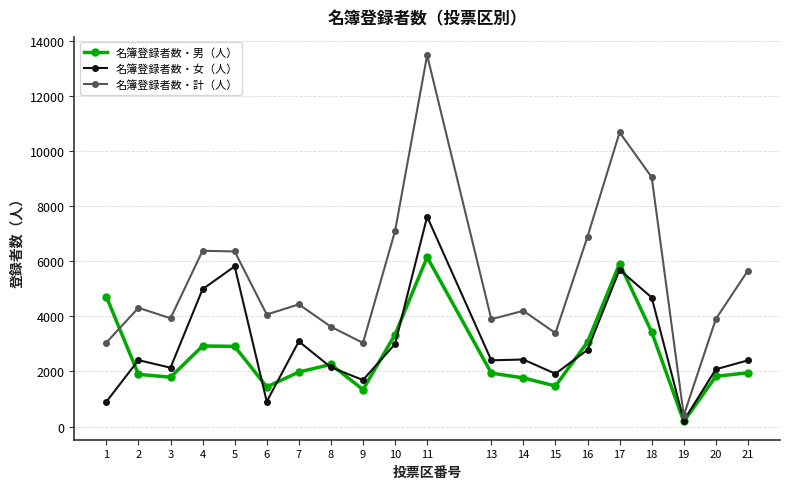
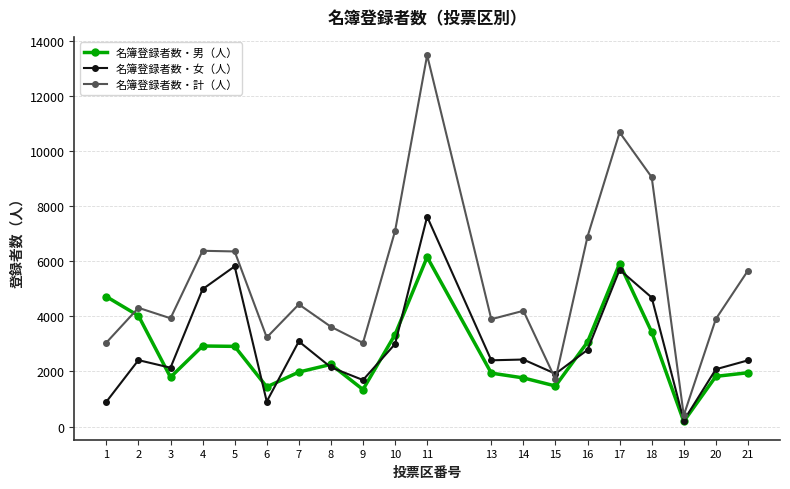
名簿登録者数・男（人）, 2: 1900 -> 4000
名簿登録者数・計（人）, 6: 4100 -> 3200
名簿登録者数・計（人）, 15: 3400 -> 1700
